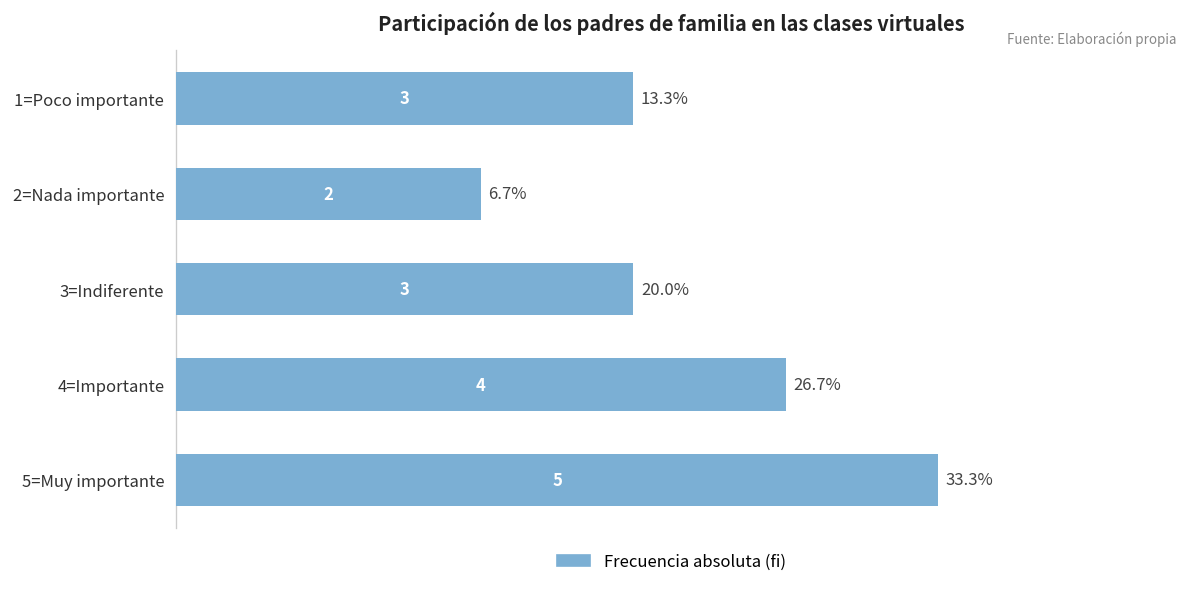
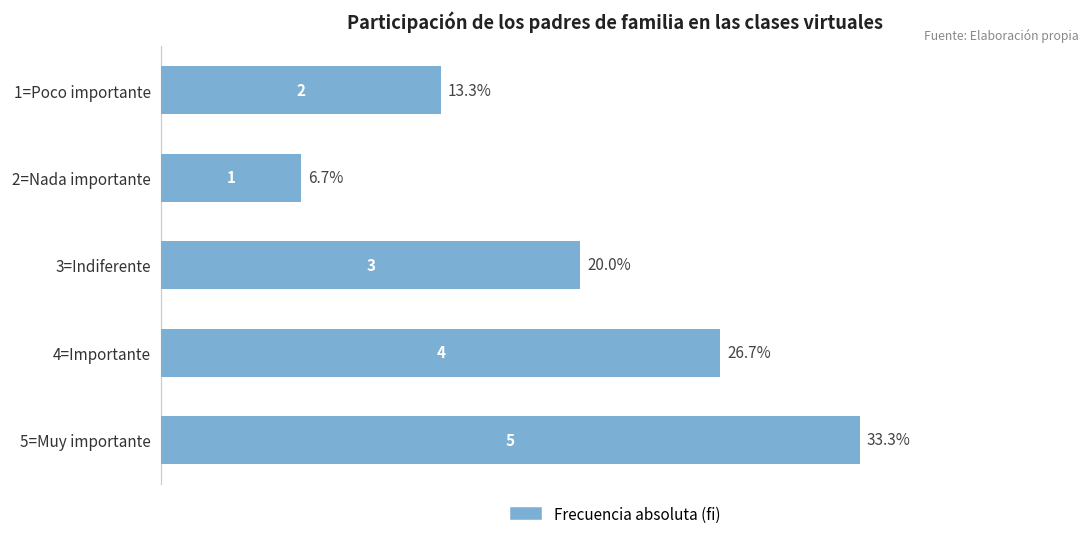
1=Poco importante: 3 -> 2
2=Nada importante: 2 -> 1
